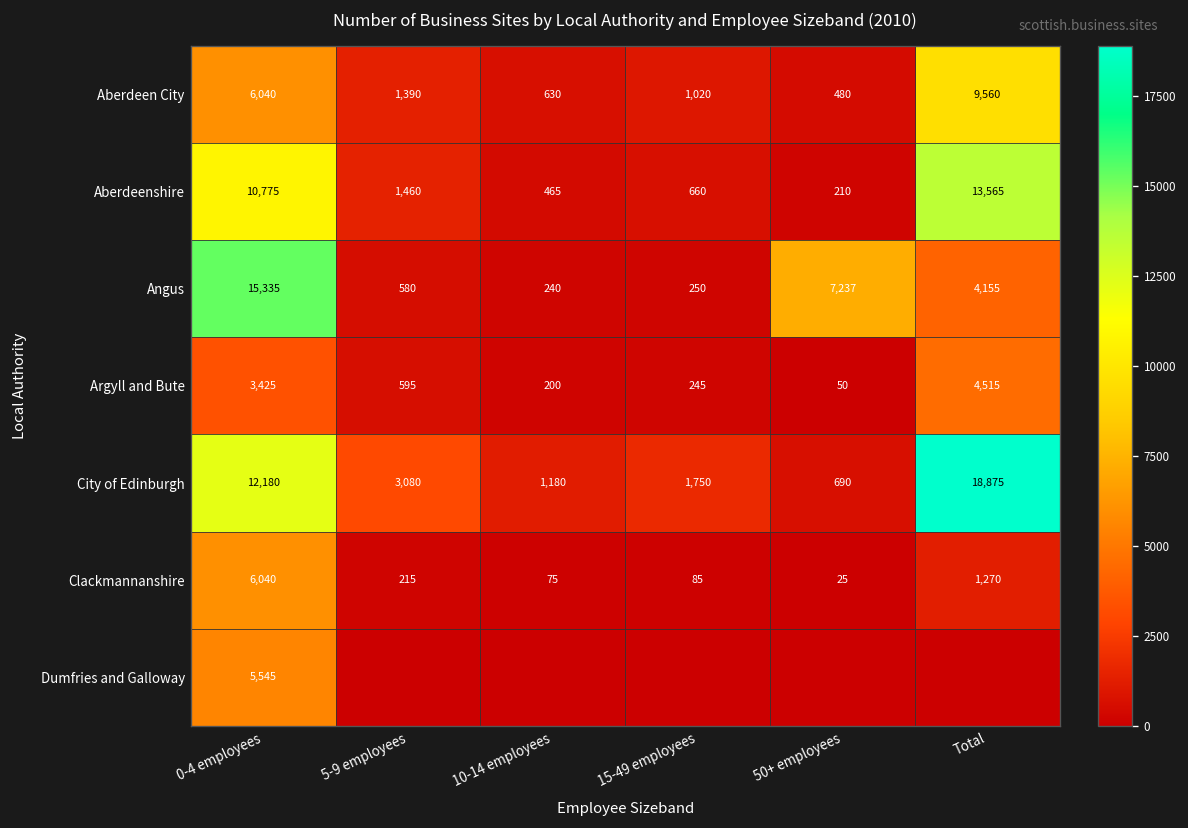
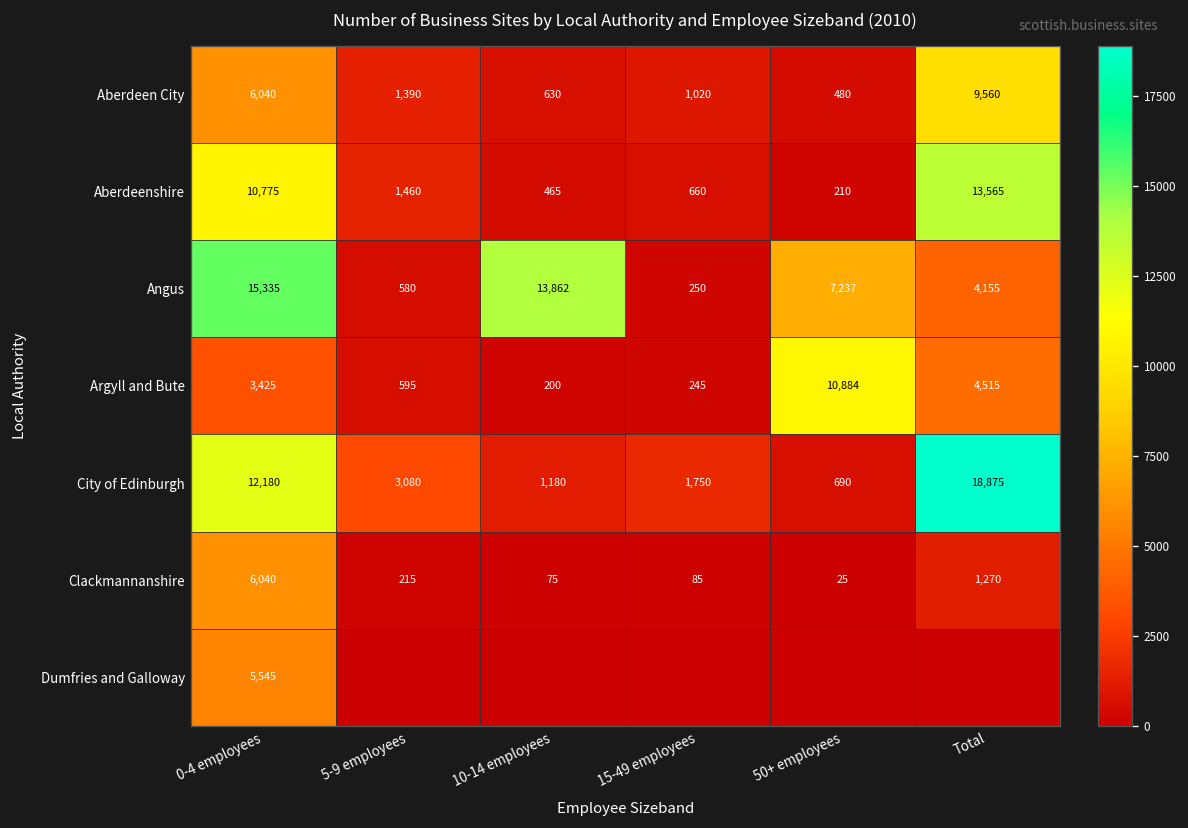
Angus, 10-14 employees: 240 -> 13,862
Argyll and Bute, 50+ employees: 50 -> 10,884
